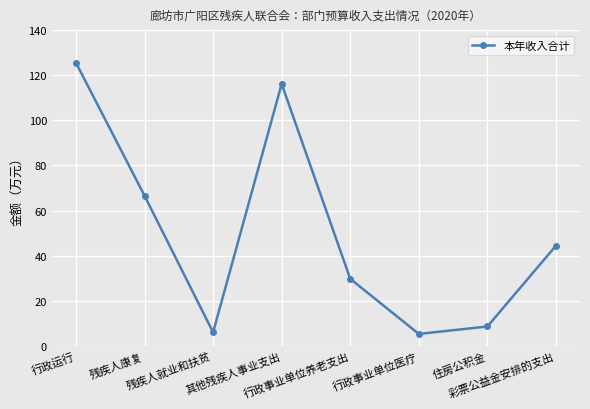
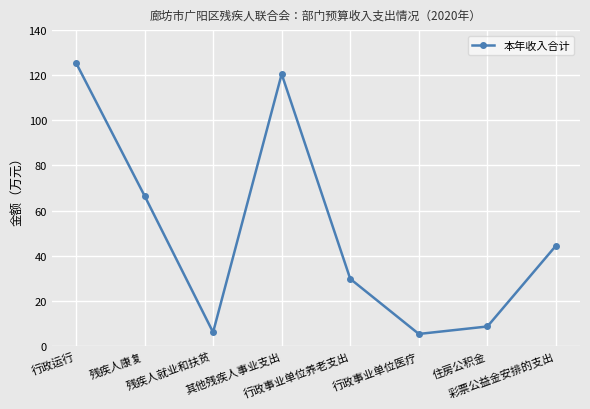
其他残疾人事业支出: 116 -> 121
